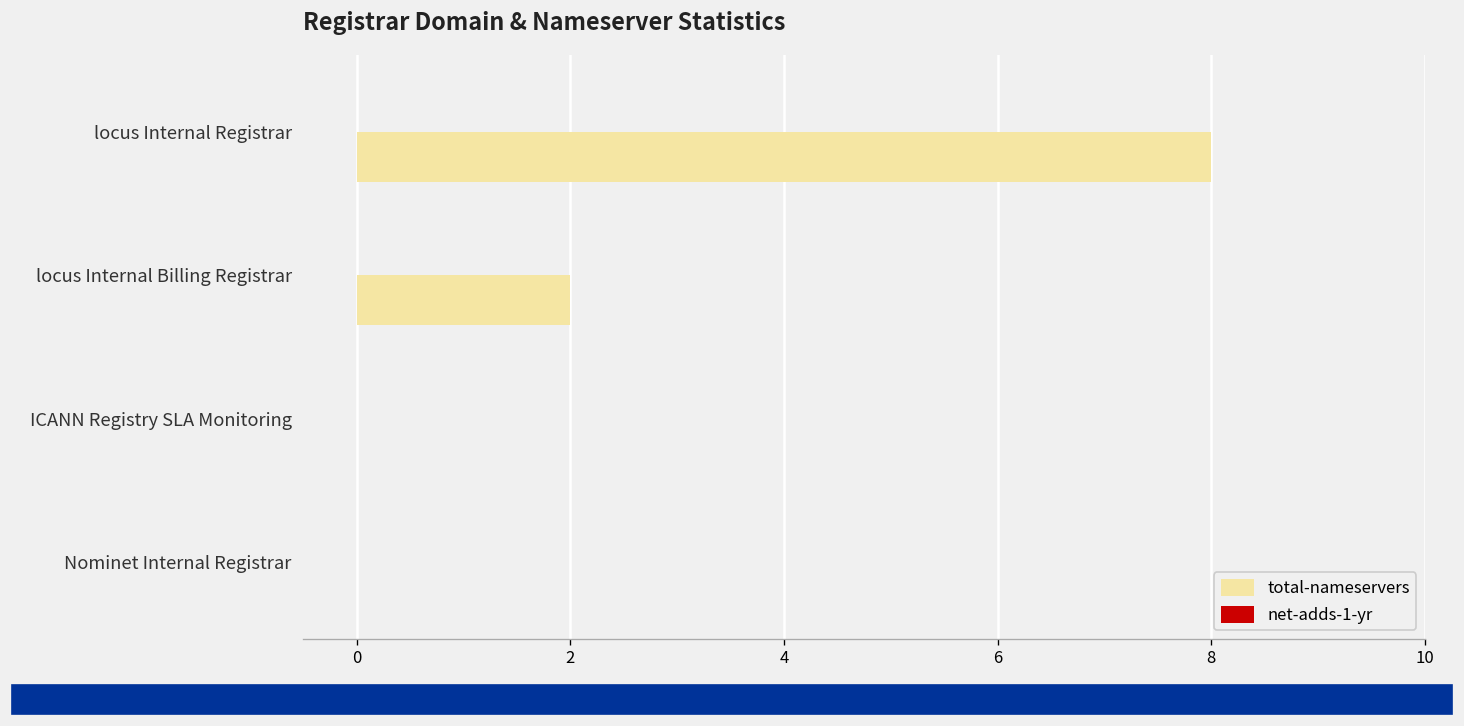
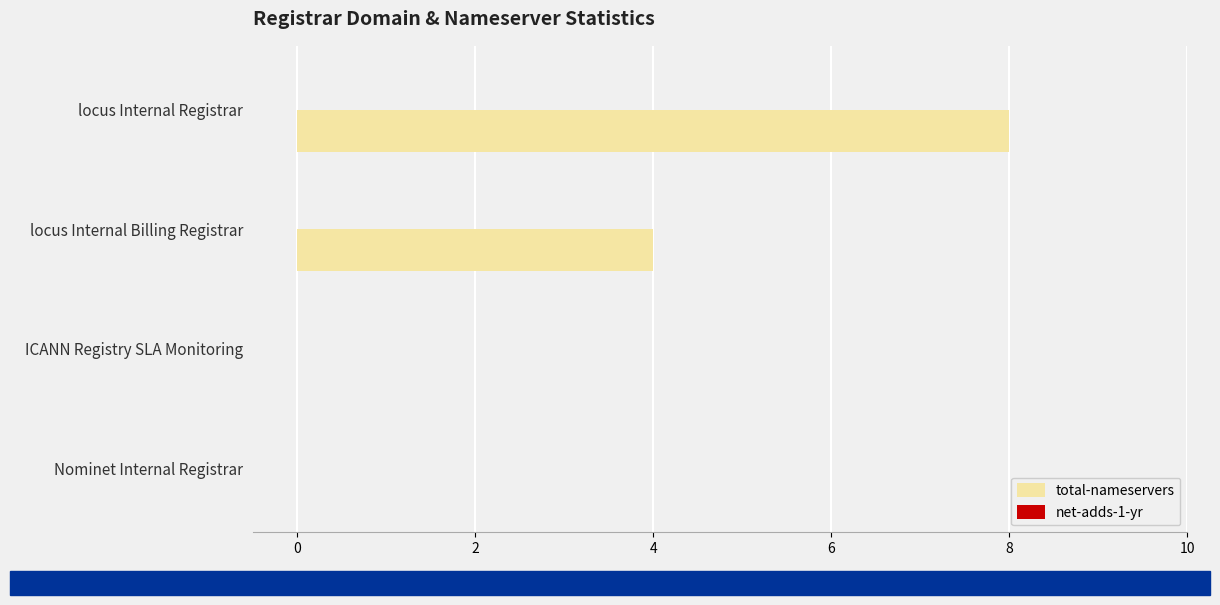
total-nameservers, locus Internal Billing Registrar: 2 -> 4
